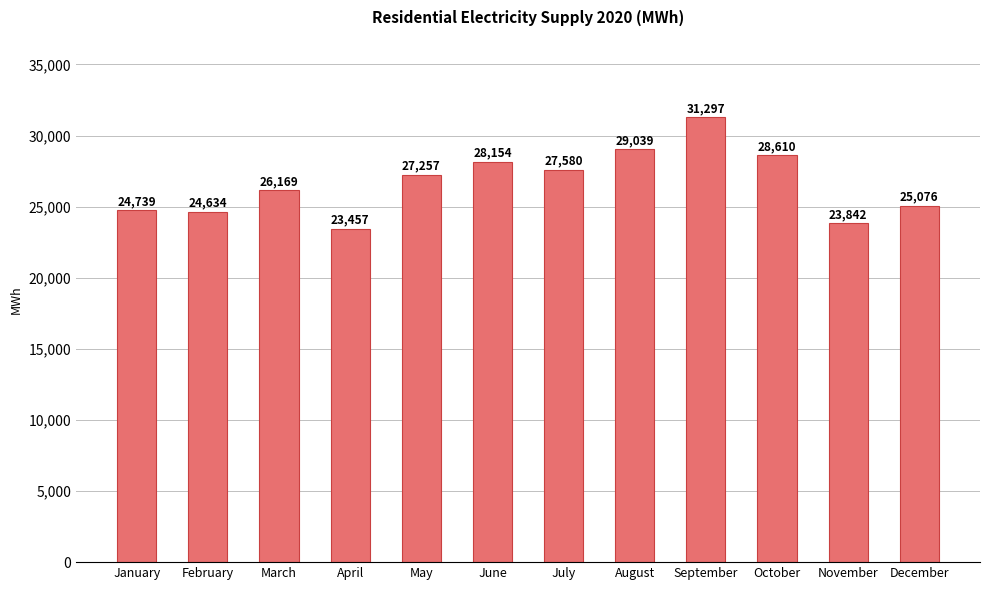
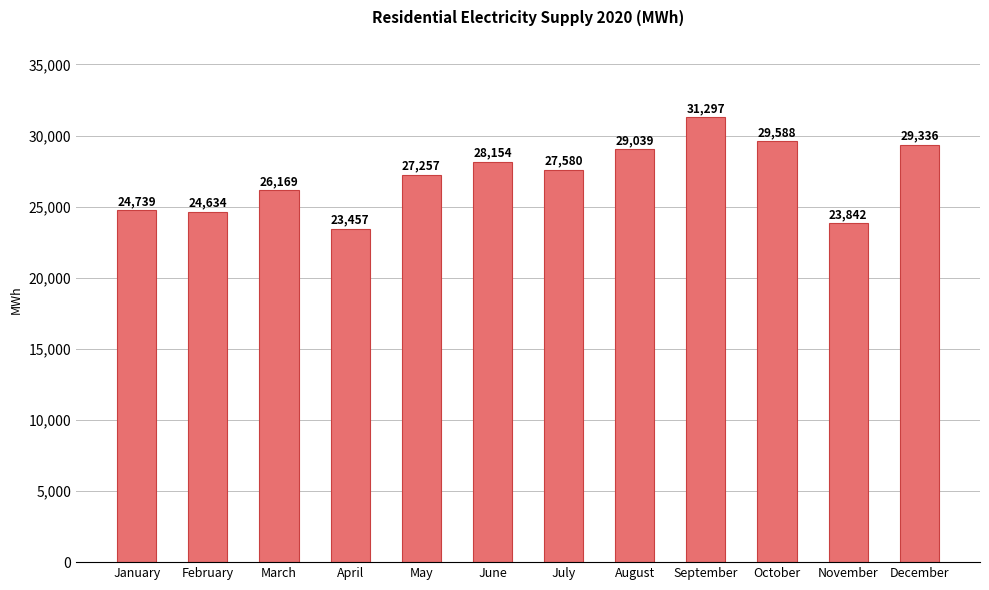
October: 28,610 -> 29,588
December: 25,076 -> 29,336
